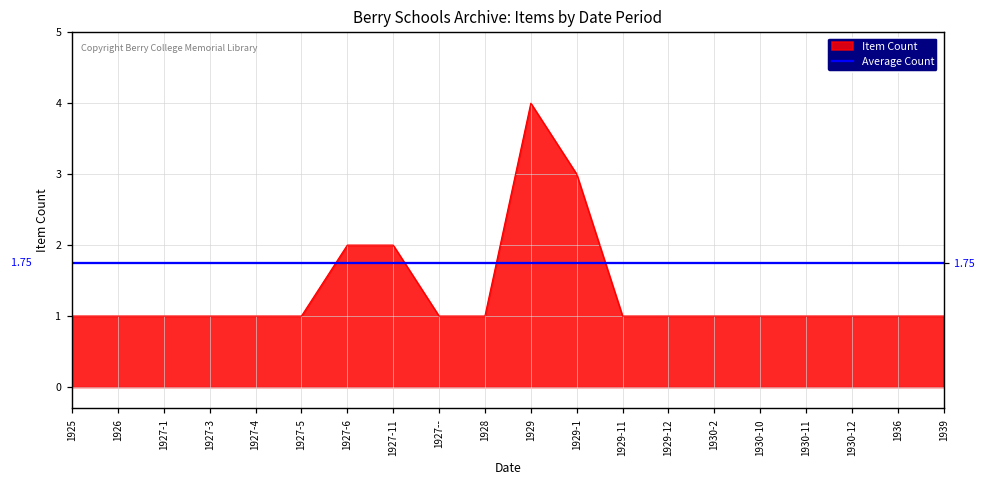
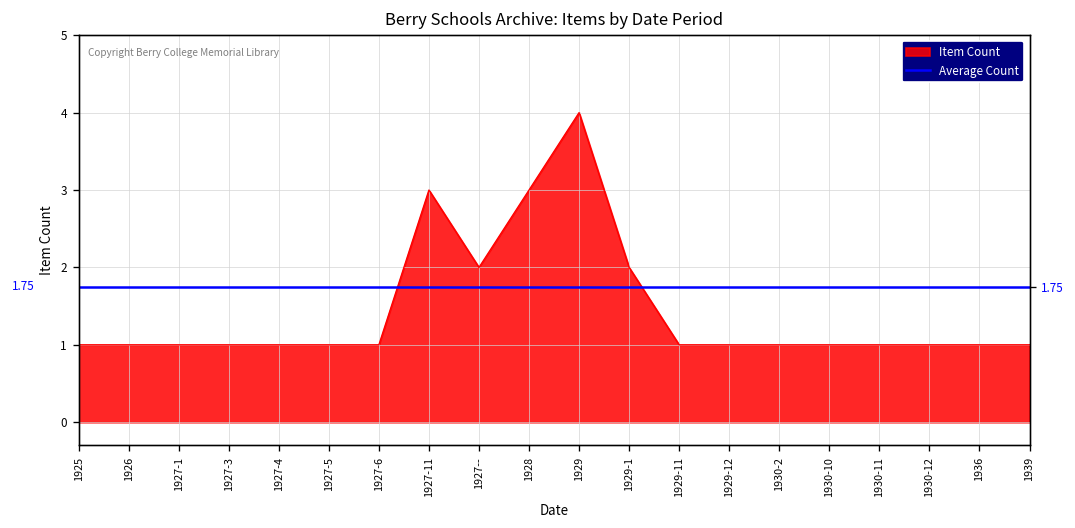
1927-6: 2 -> 1
1927-11: 2 -> 3
1927--: 1 -> 2
1928: 1 -> 3
1929-1: 3 -> 2
